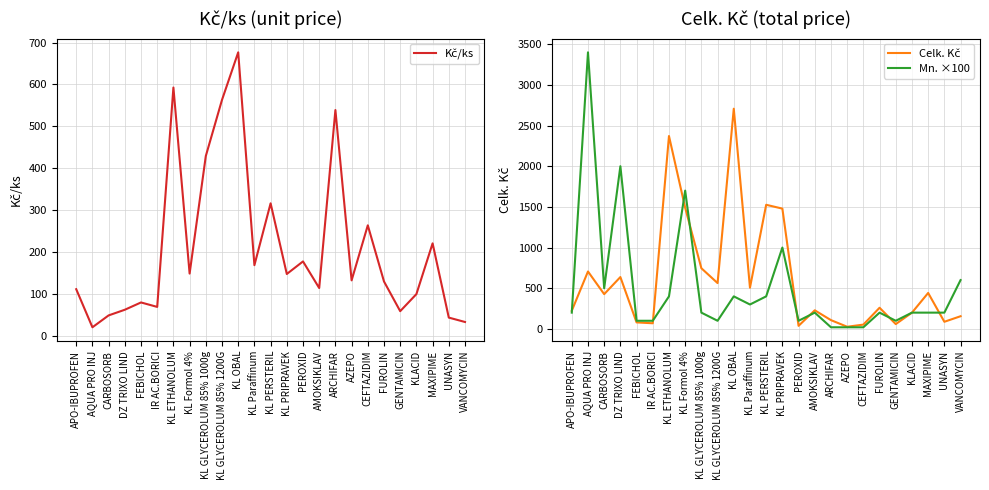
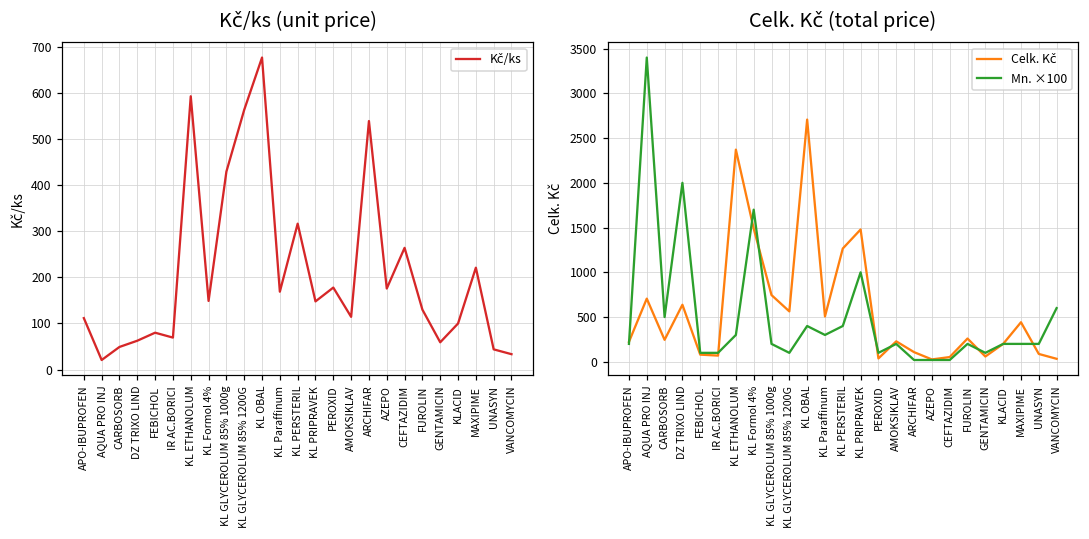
Kč/ks (unit price), AZEPO: 130 -> 180
Celk. Kč (total price), Celk. Kč, CARBOSORB: 400 -> 200
Celk. Kč (total price), Mn. ×100, KL ETHANOLUM: 400 -> 300
Celk. Kč (total price), Celk. Kč, KL PERSTERIL: 1500 -> 1300
Celk. Kč (total price), Celk. Kč, VANCOMYCIN: 200 -> 0
